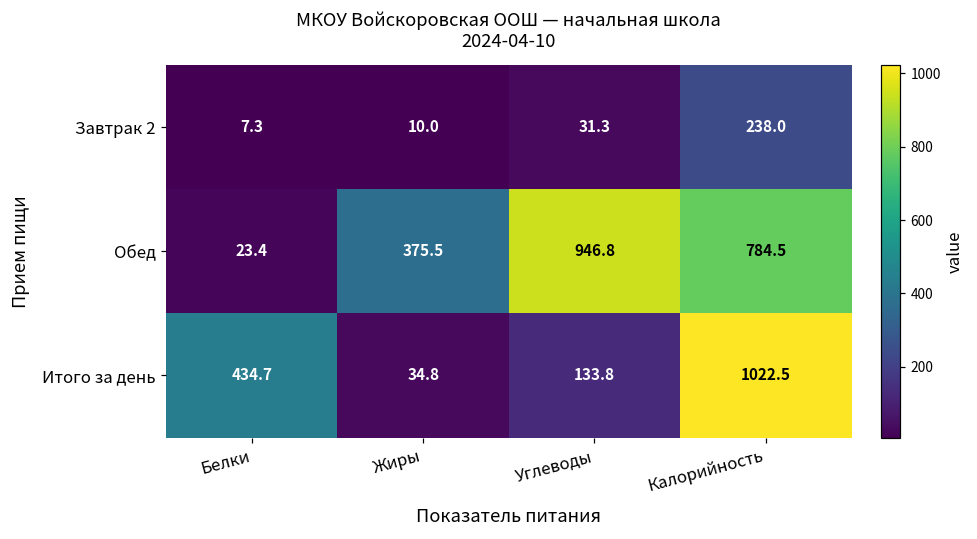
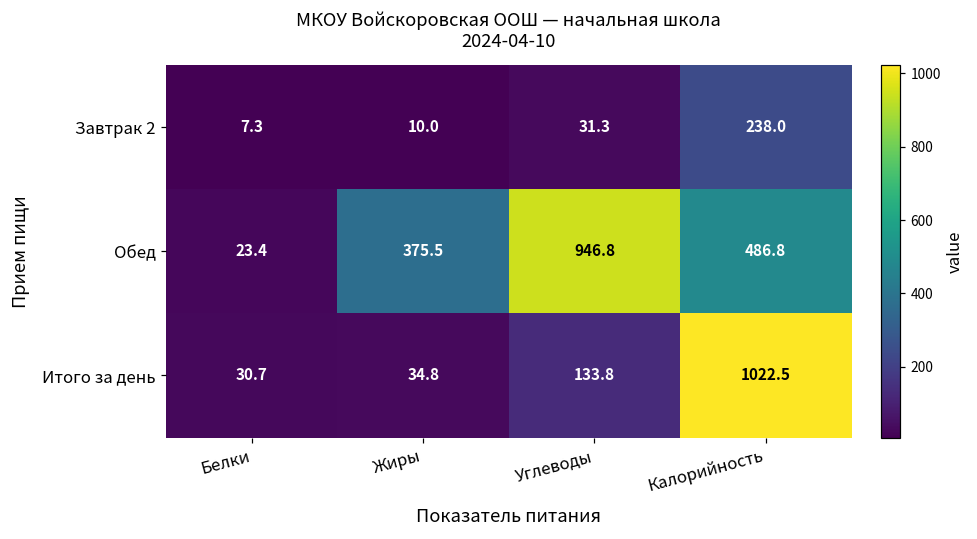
Обед, Калорийность: 784.5 -> 486.8
Итого за день, Белки: 434.7 -> 30.7
